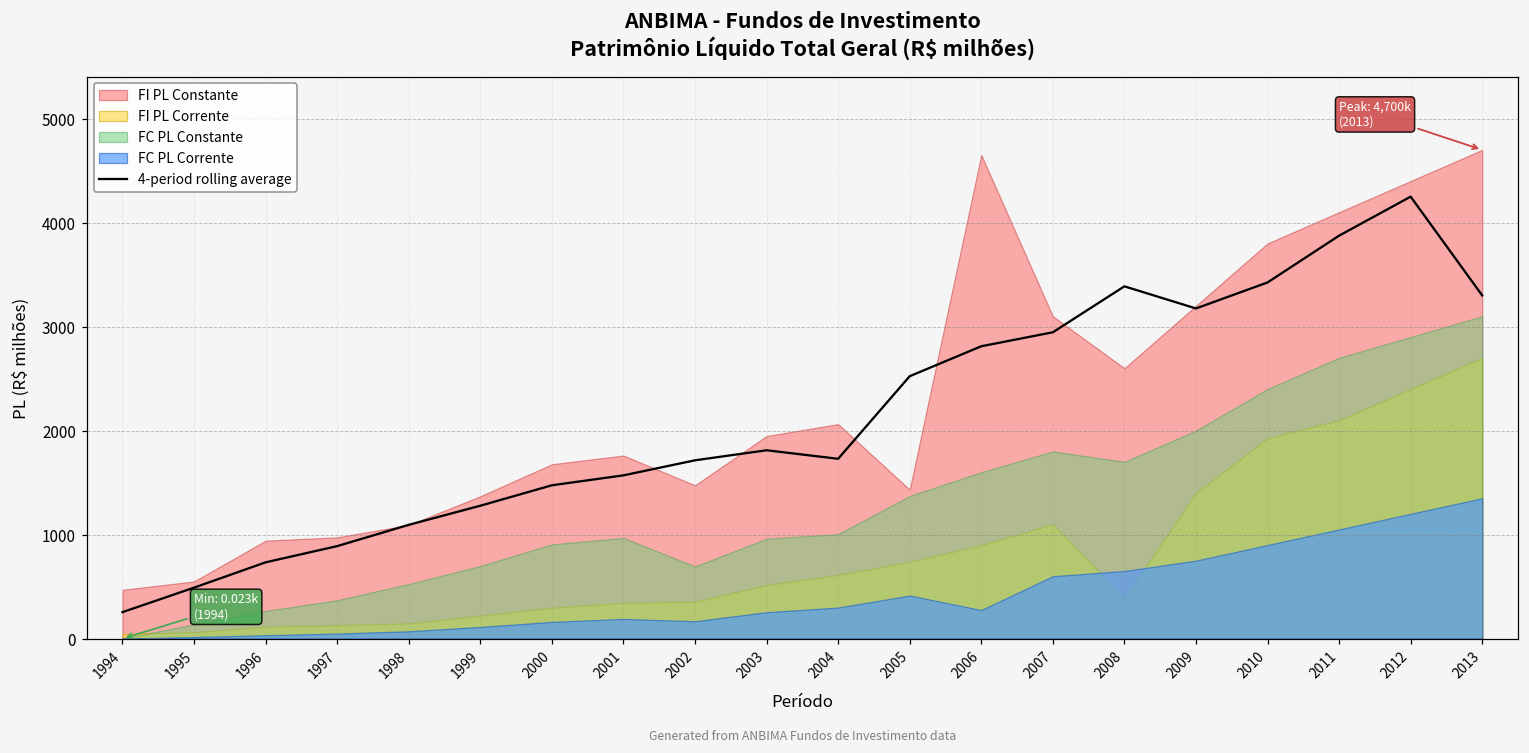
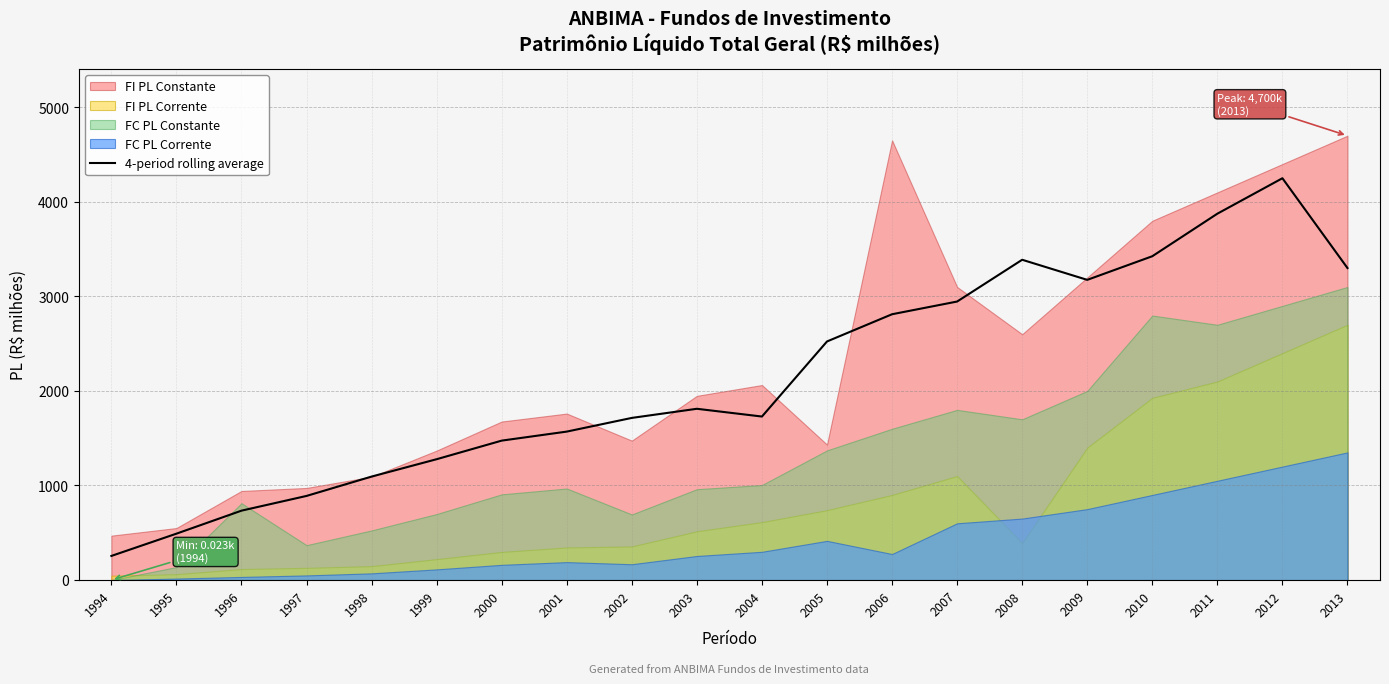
FC PL Constante, 1996: 300 -> 800
FC PL Constante, 2010: 2400 -> 2800
